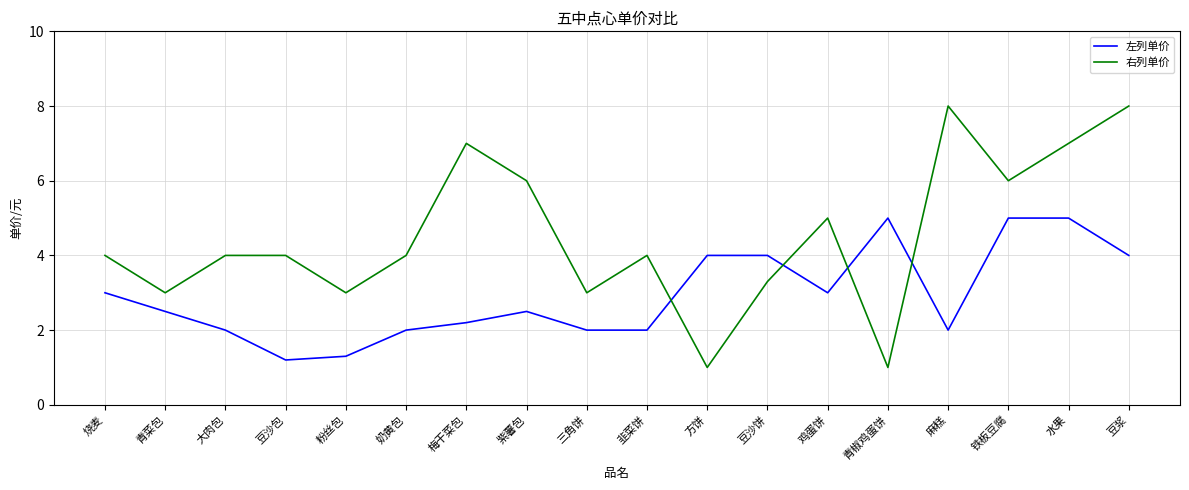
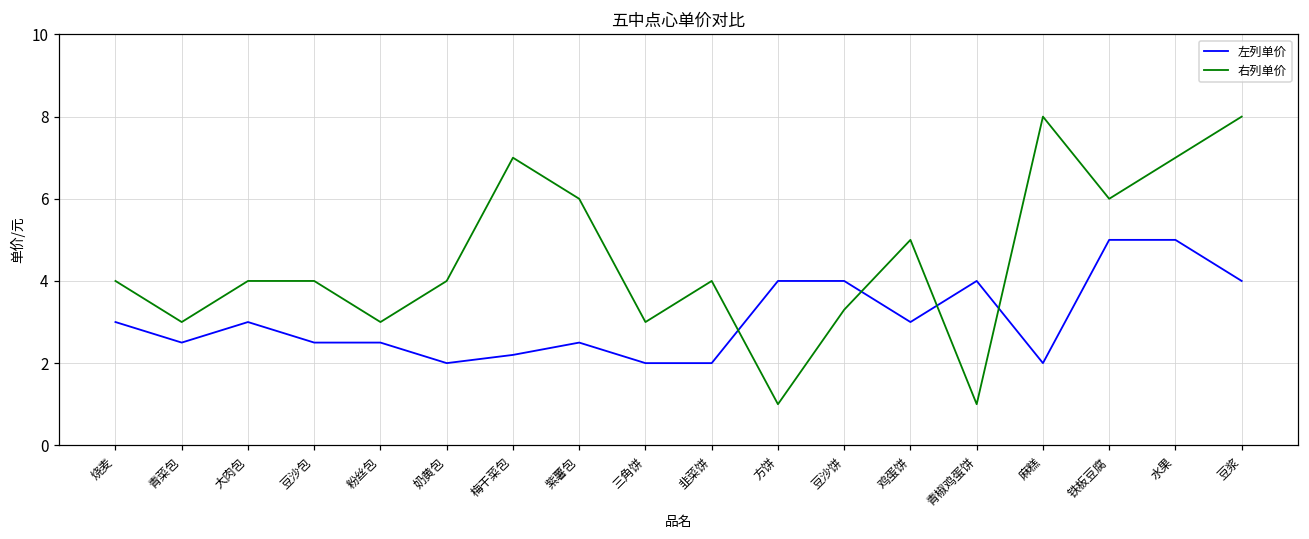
左列单价, 大肉包: 2 -> 3
左列单价, 豆沙包: 1.2 -> 2.5
左列单价, 粉丝包: 1.3 -> 2.5
左列单价, 青椒鸡蛋饼: 5 -> 4
